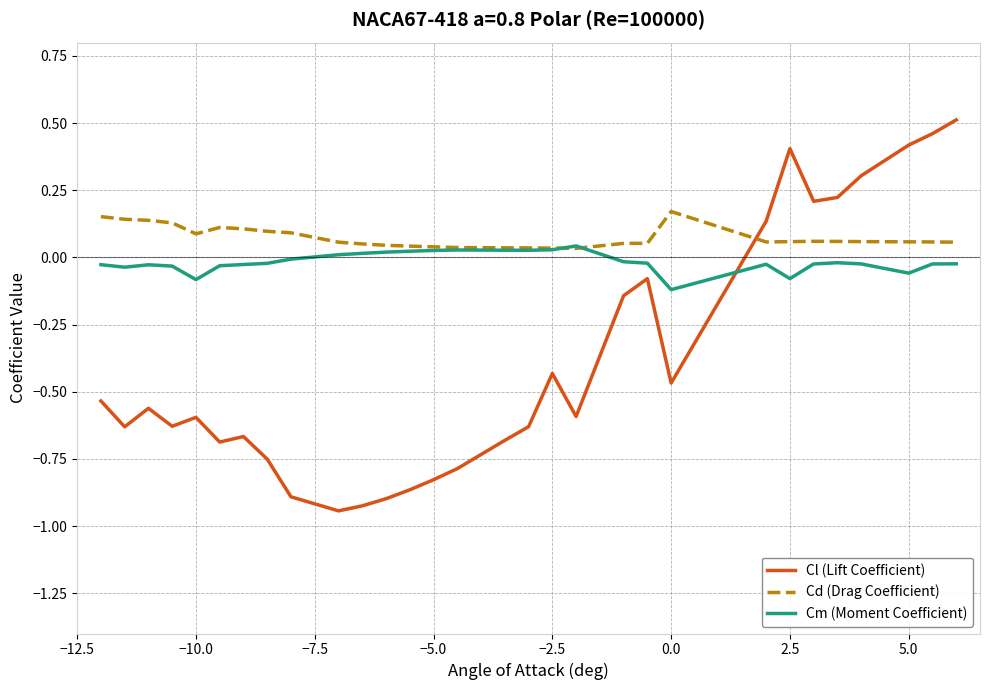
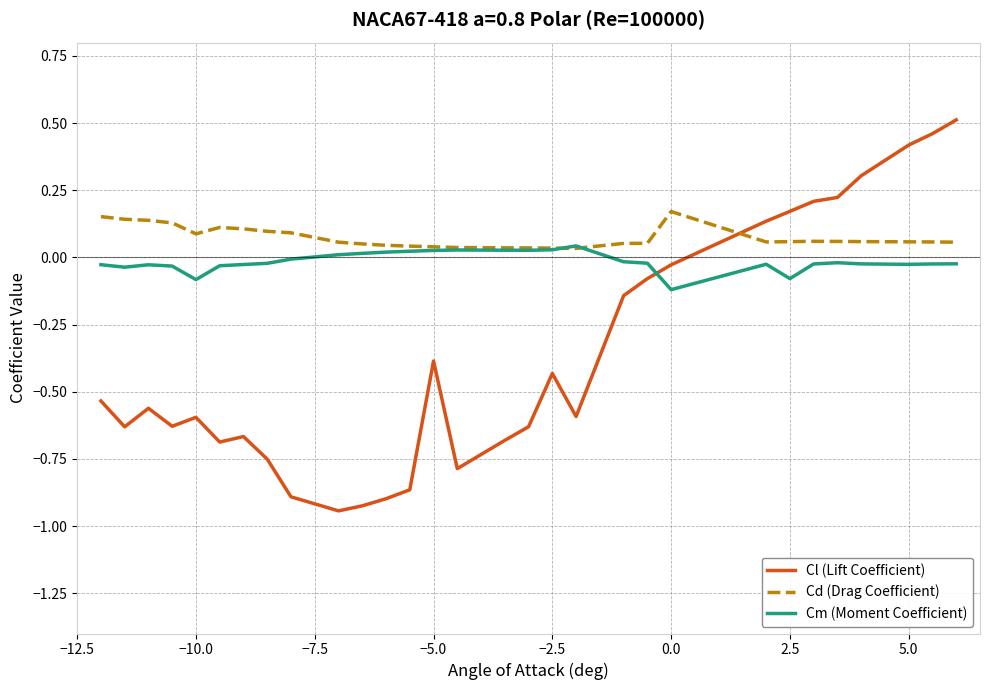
Cl (Lift Coefficient), −5.0: -0.83 -> -0.39
Cl (Lift Coefficient), 0.0: -0.47 -> -0.03
Cl (Lift Coefficient), 2.5: 0.41 -> 0.17
Cm (Moment Coefficient), 5.0: -0.06 -> -0.03
